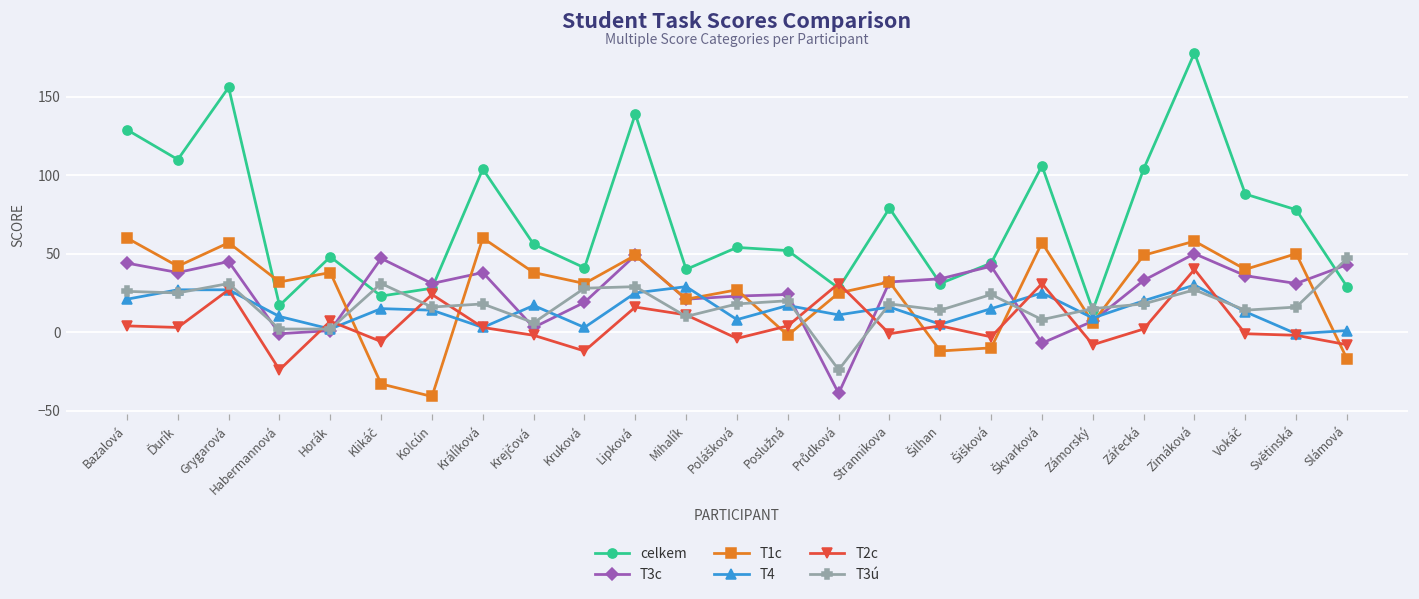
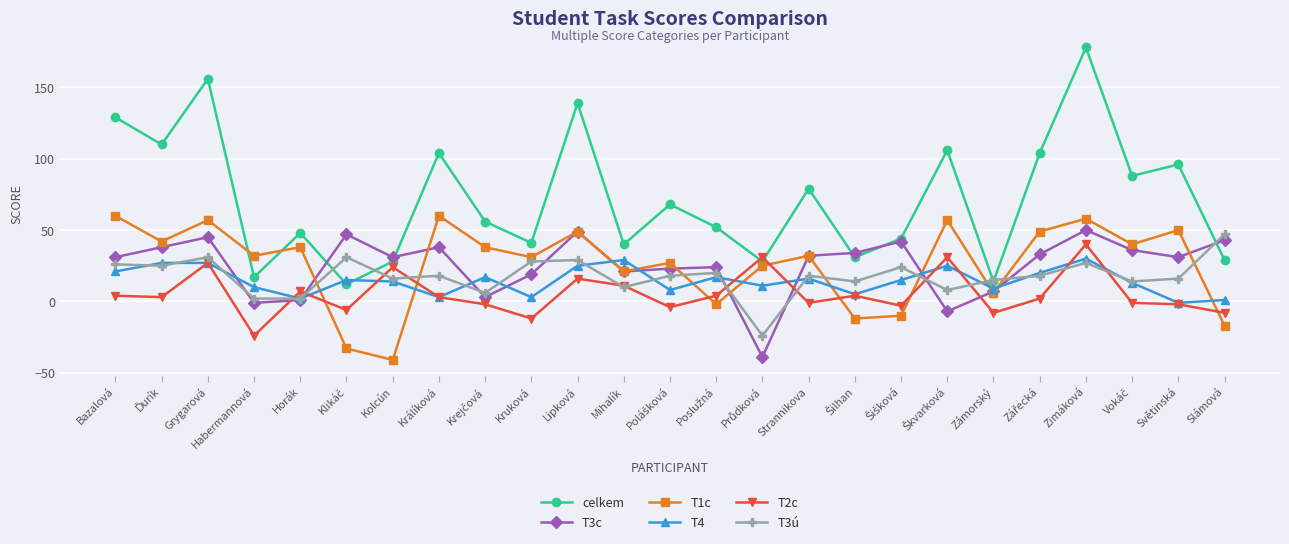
T3c, Bazalová: 44 -> 31
celkem, Klikáč: 23 -> 12
celkem, Polášková: 54 -> 68
celkem, Světinská: 78 -> 96
